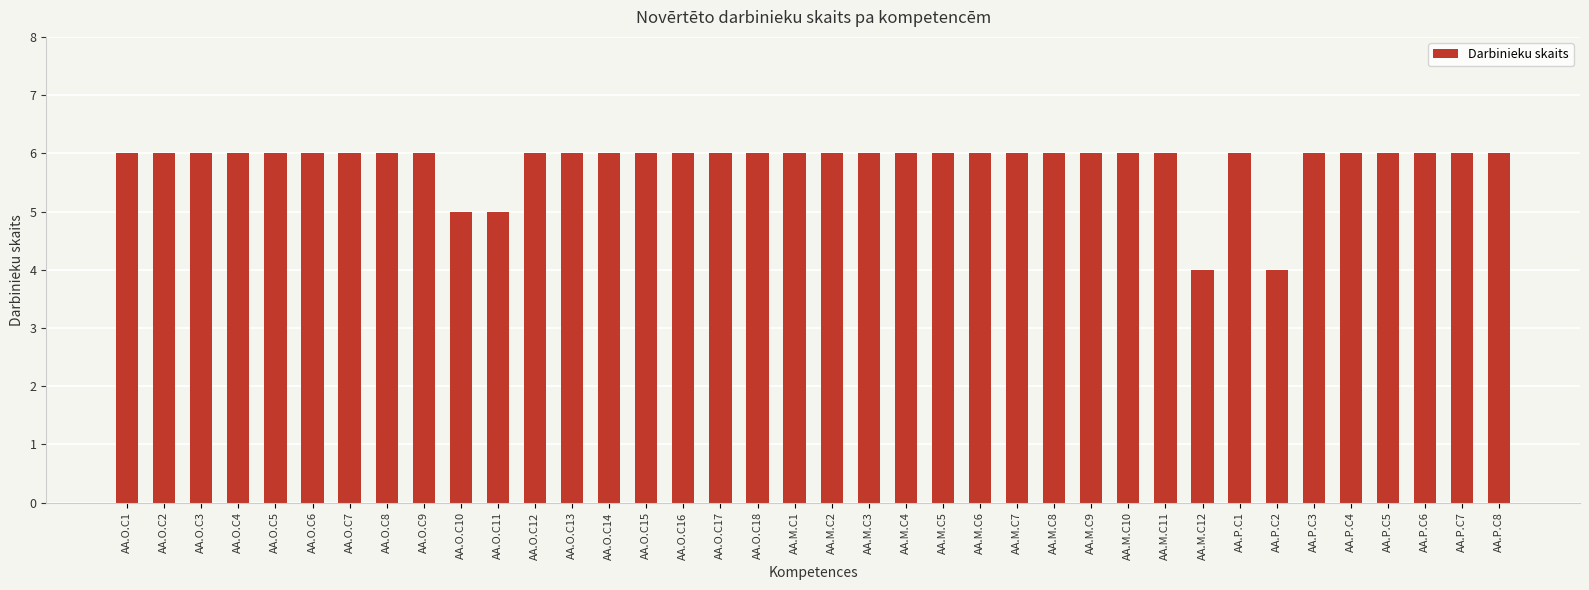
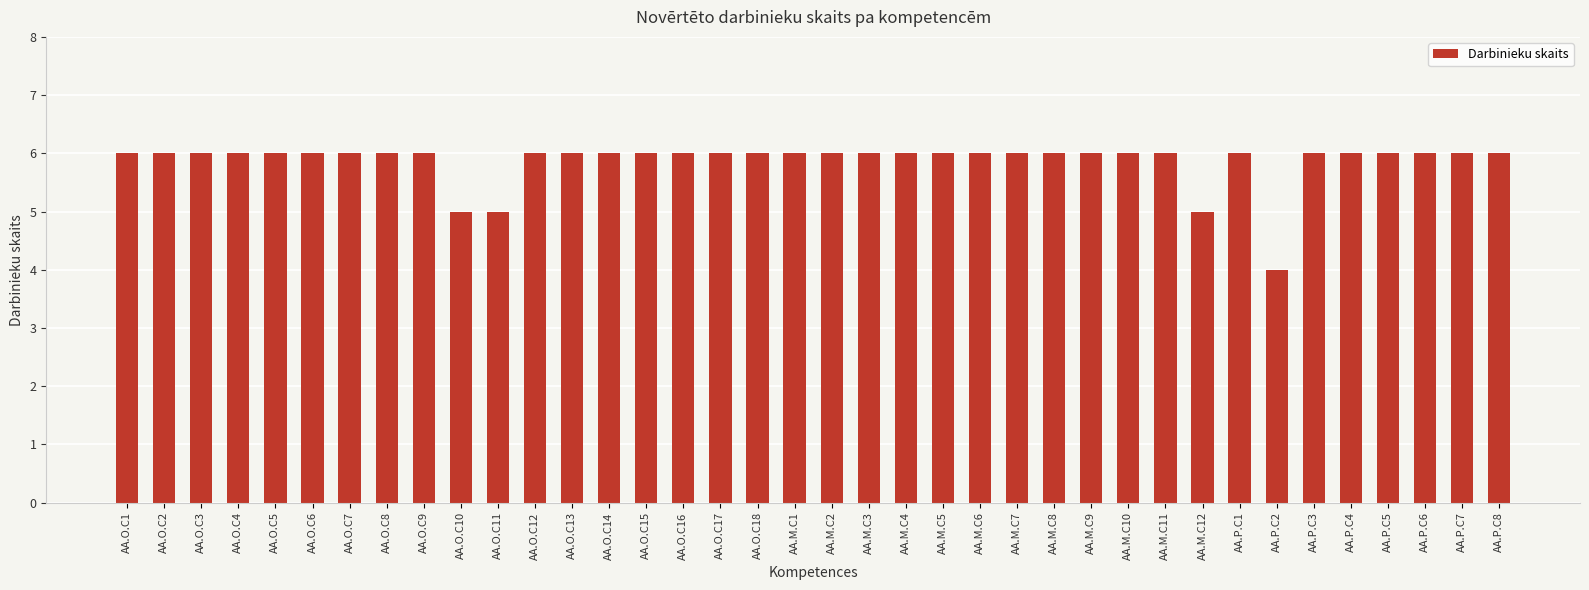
AA.M.C12: 4 -> 5
